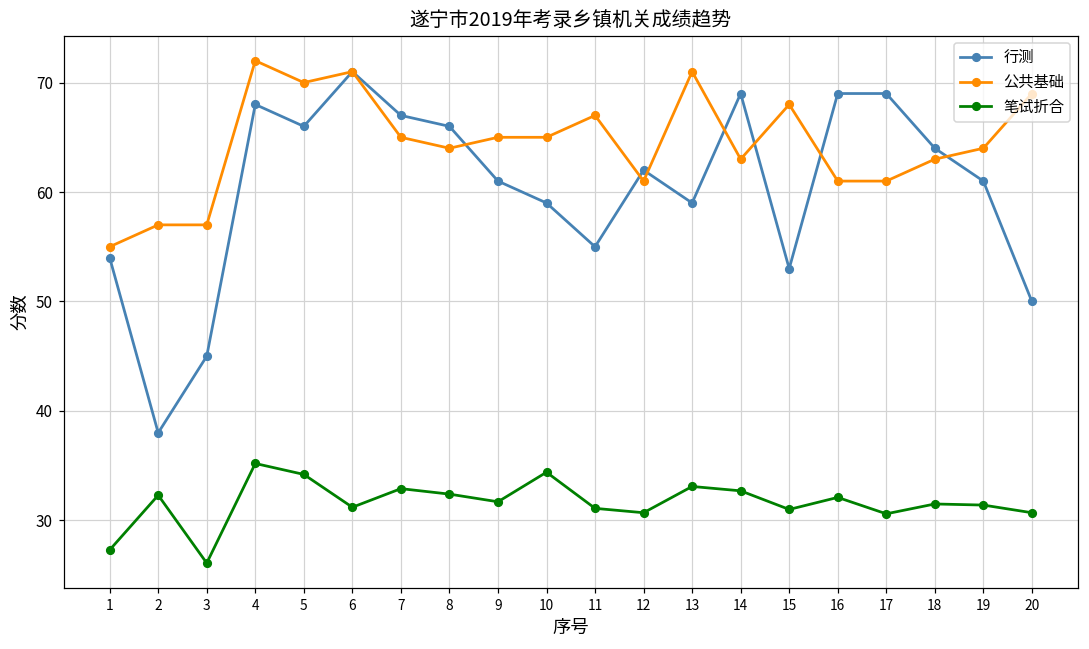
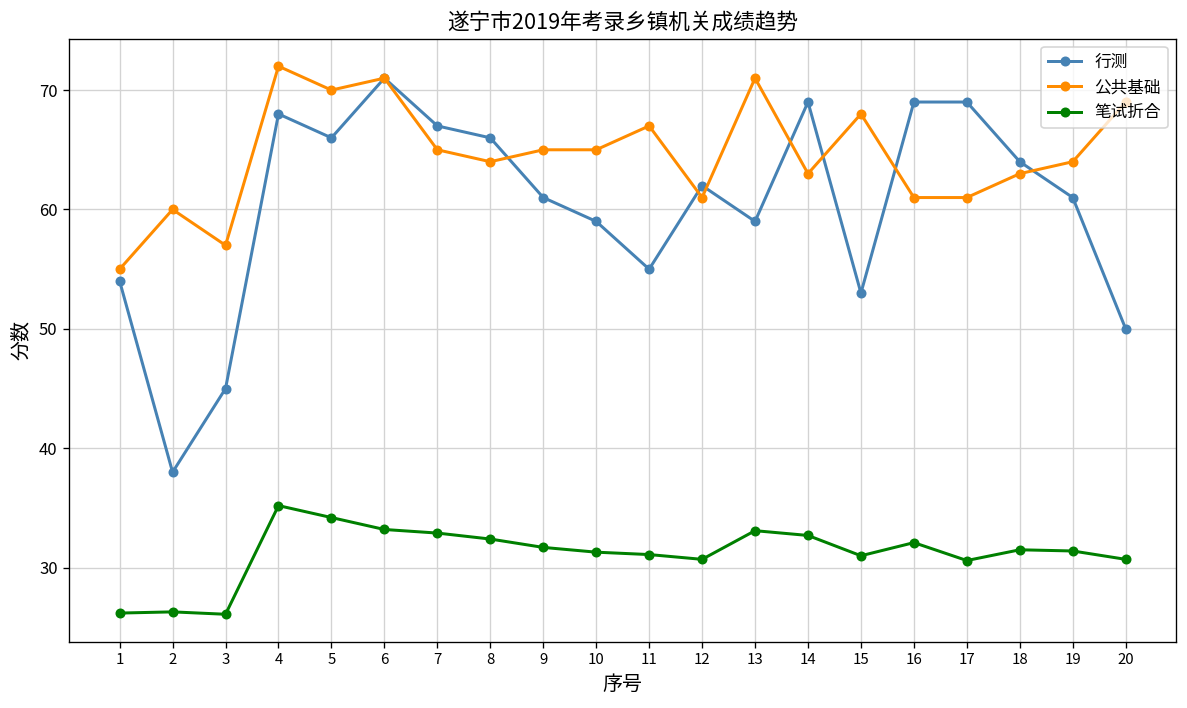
笔试折合, 1: 27 -> 26
公共基础, 2: 57 -> 60
笔试折合, 2: 32 -> 26
笔试折合, 6: 31 -> 33
笔试折合, 10: 34 -> 31
